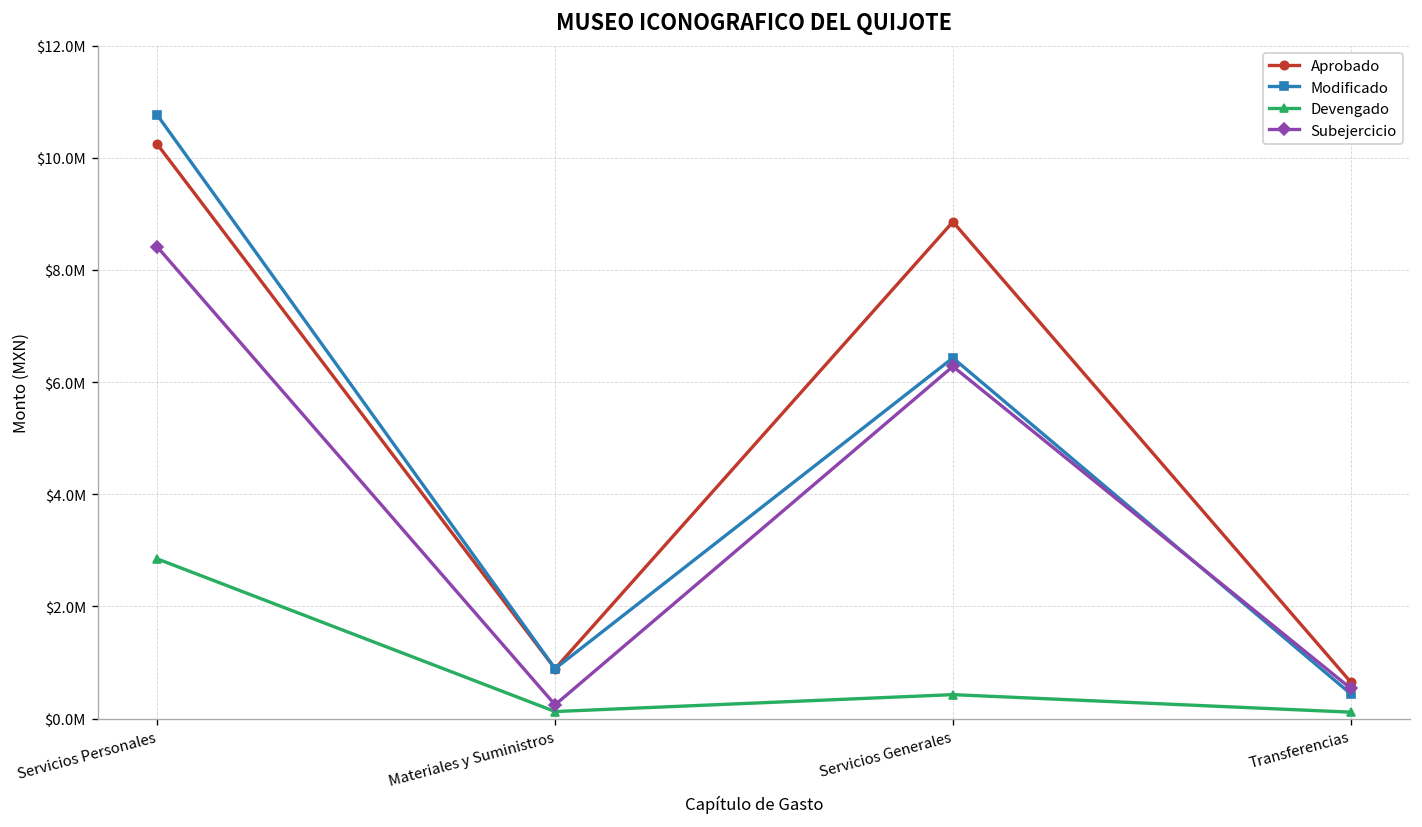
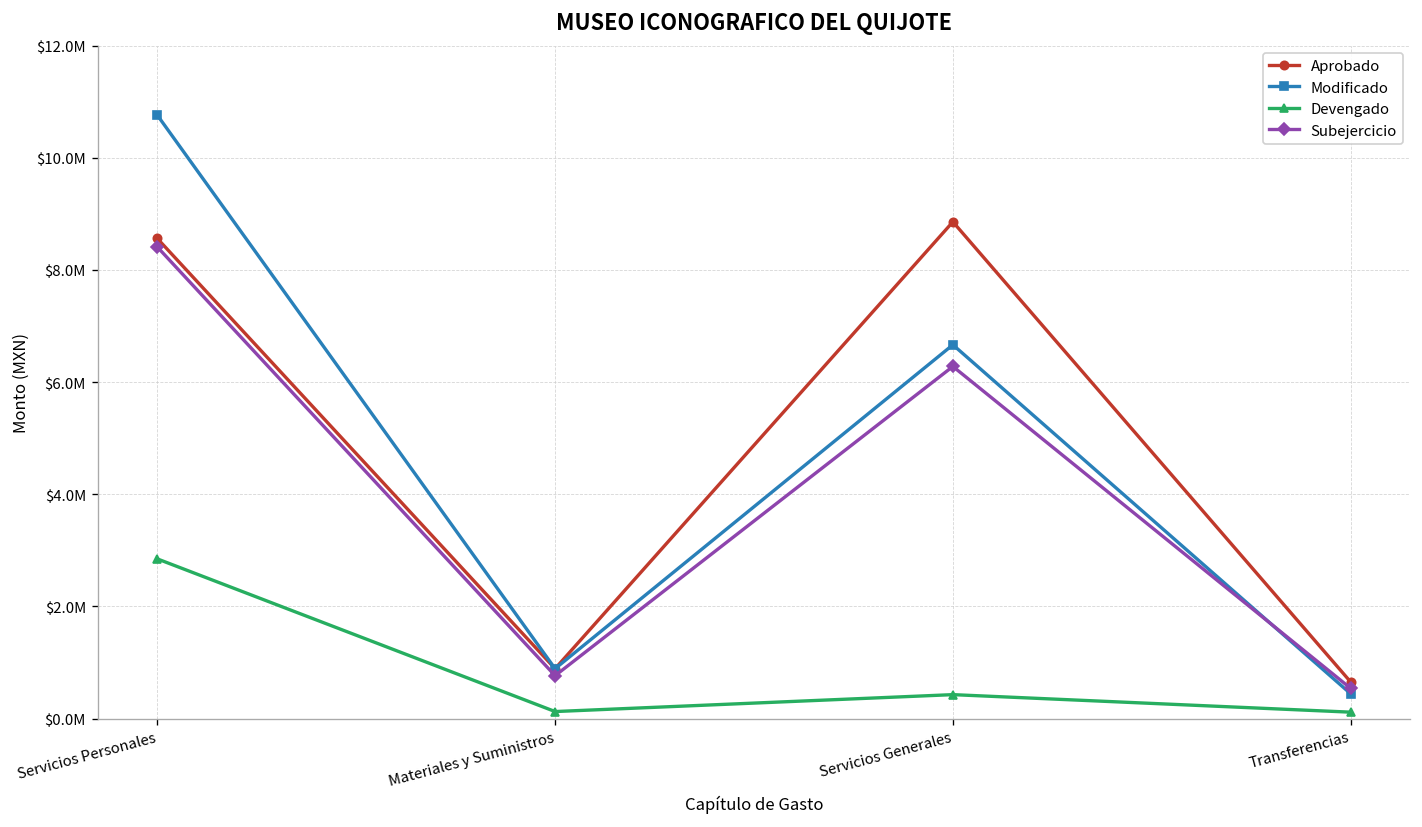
Aprobado, Servicios Personales: $10200000 -> $8600000
Subejercicio, Materiales y Suministros: $200000 -> $800000
Modificado, Servicios Generales: $6400000 -> $6700000
